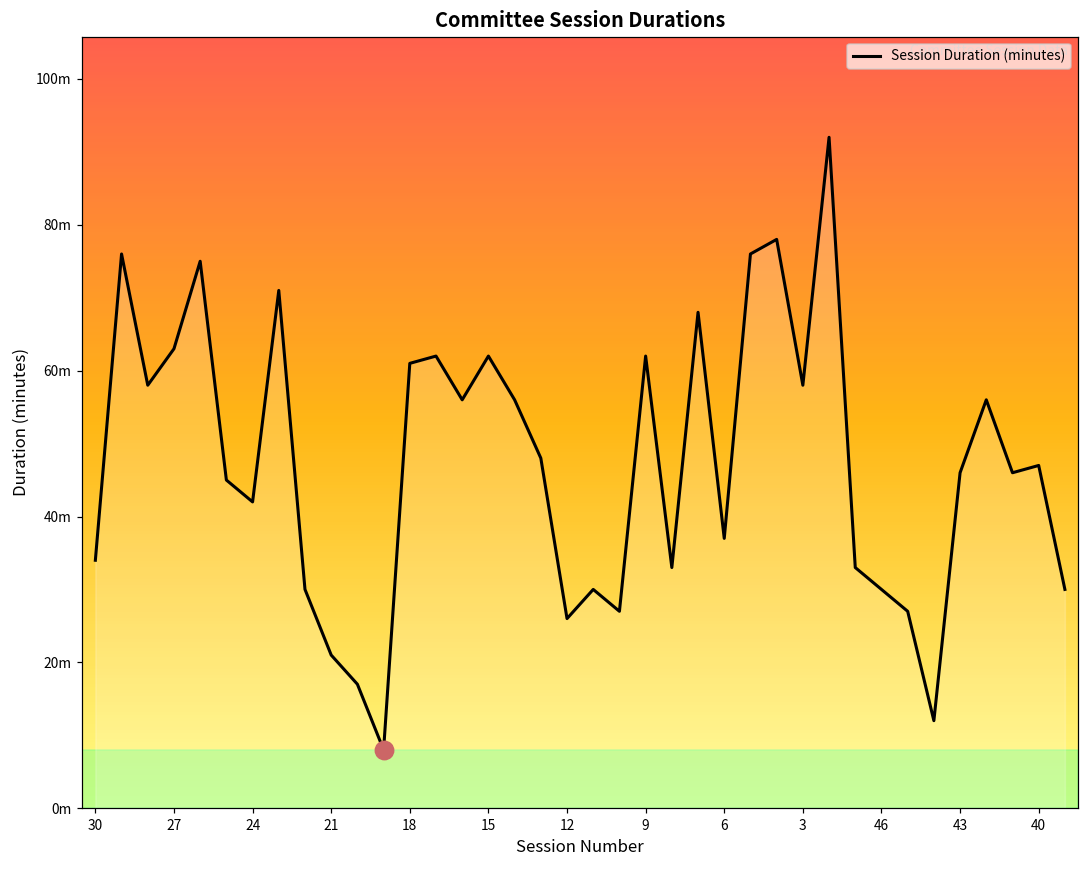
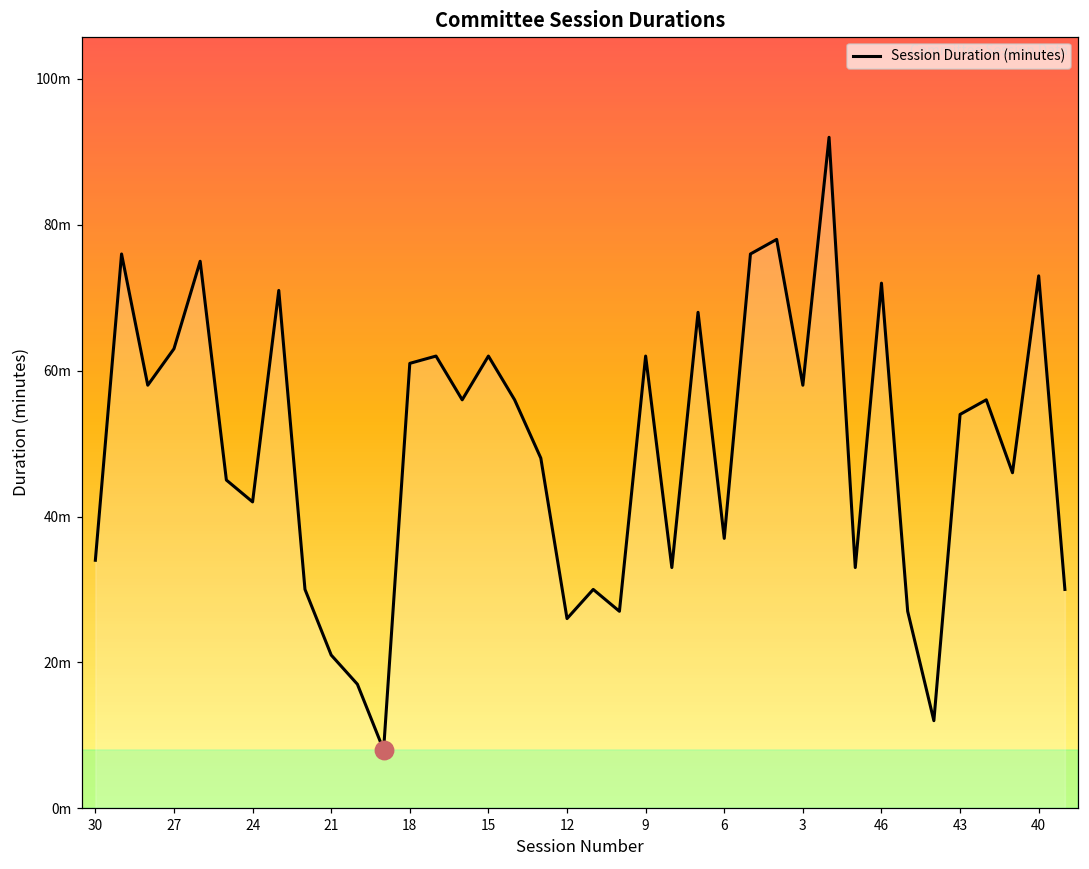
Session Duration (minutes), 46: 30m -> 72m
Session Duration (minutes), 43: 46m -> 54m
Session Duration (minutes), 40: 47m -> 73m
